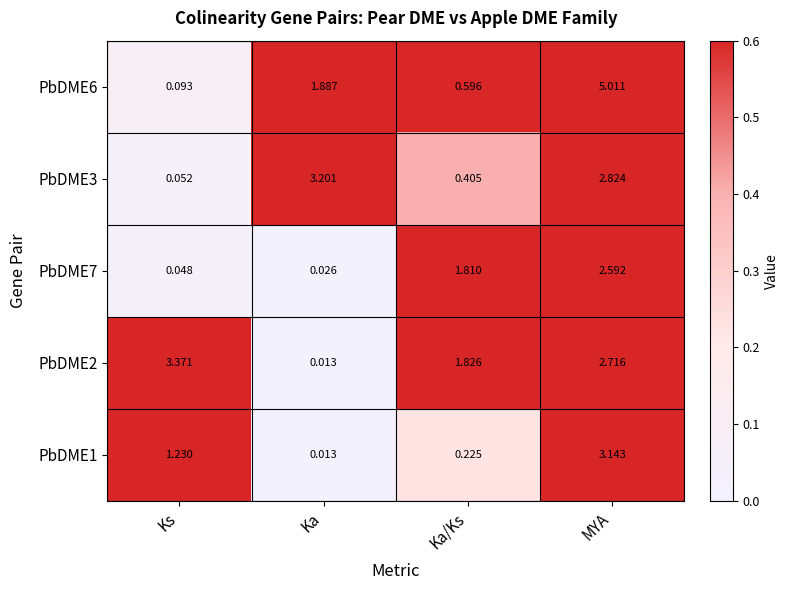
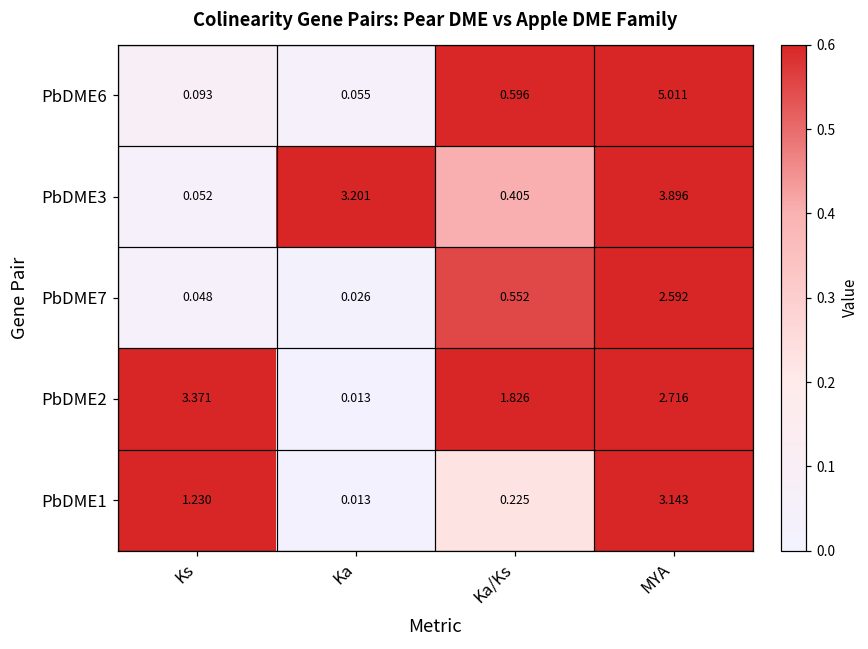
PbDME6, Ka: 1.887 -> 0.055
PbDME3, MYA: 2.824 -> 3.896
PbDME7, Ka/Ks: 1.810 -> 0.552
